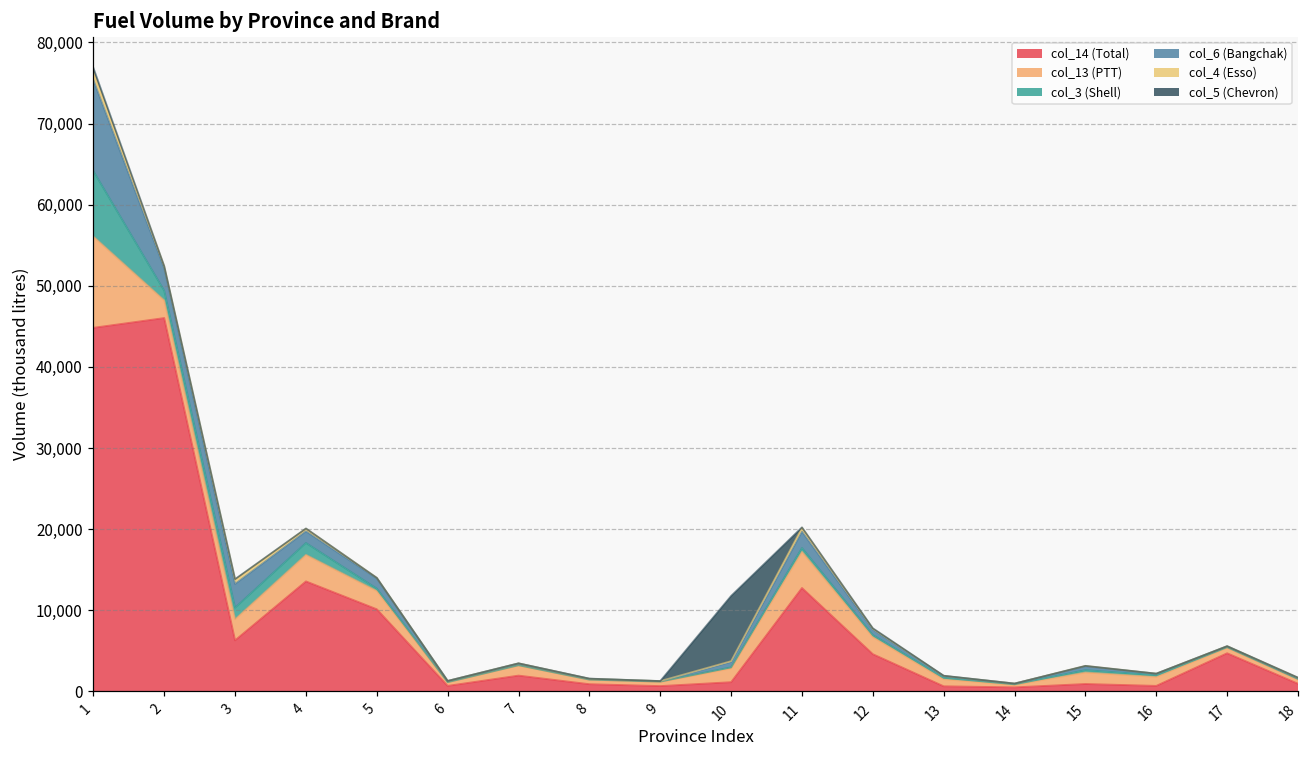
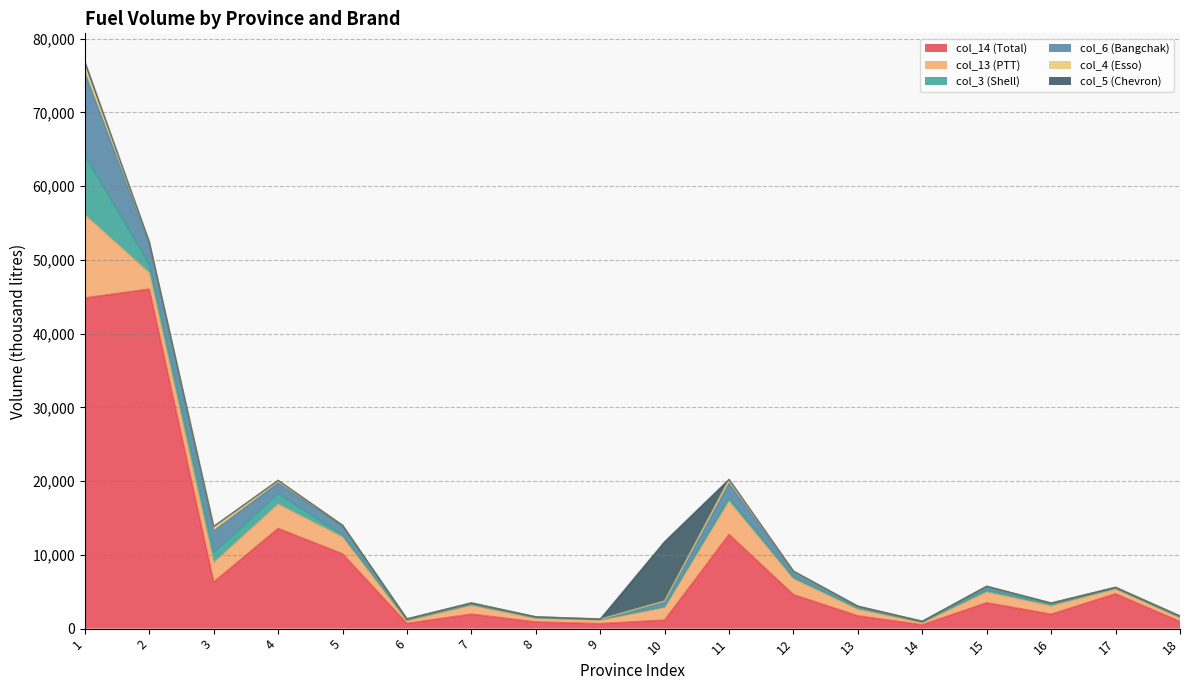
col_14 (Total), 13: 1,000 -> 2,000
col_14 (Total), 15: 1,000 -> 4,000
col_14 (Total), 16: 1,000 -> 2,000
